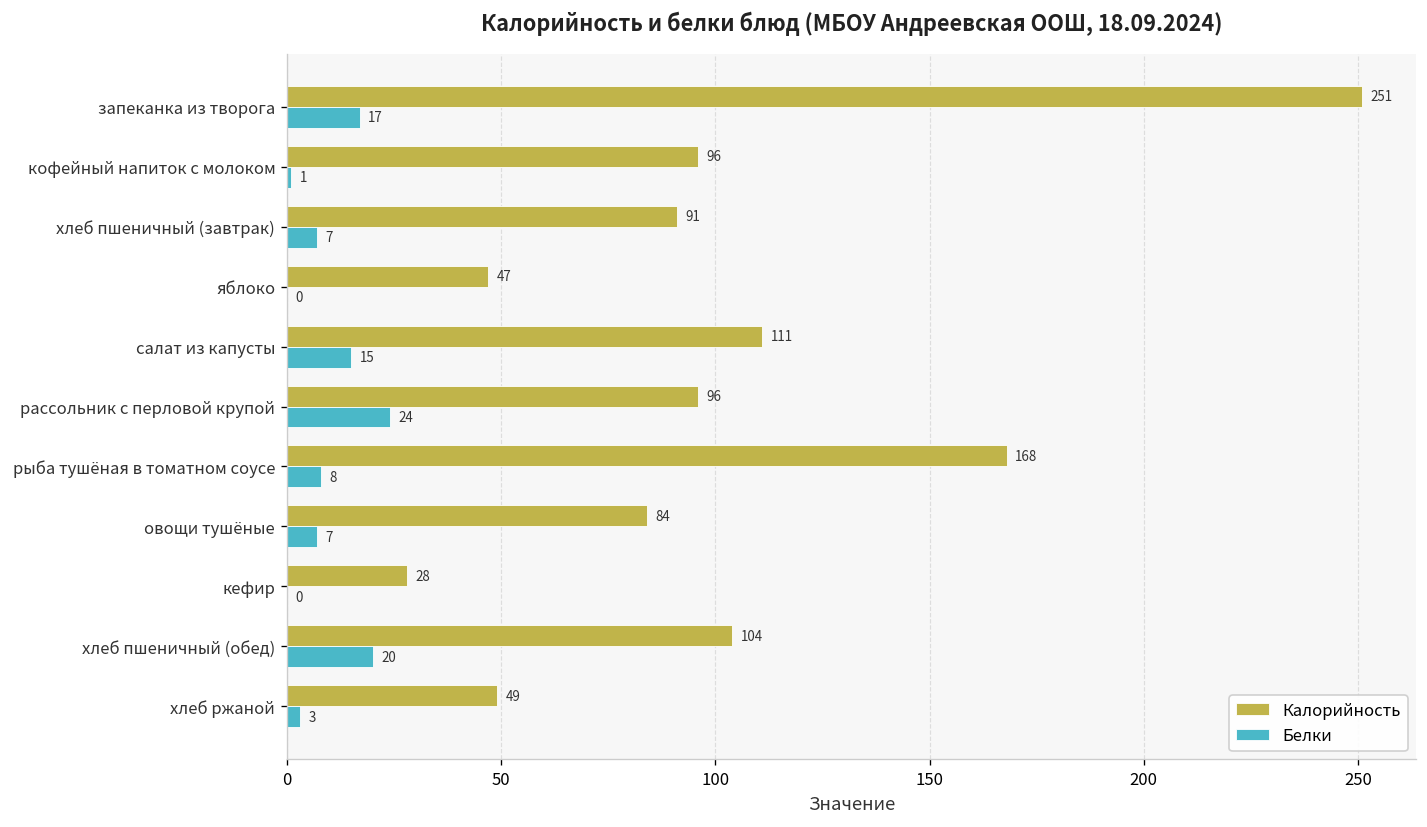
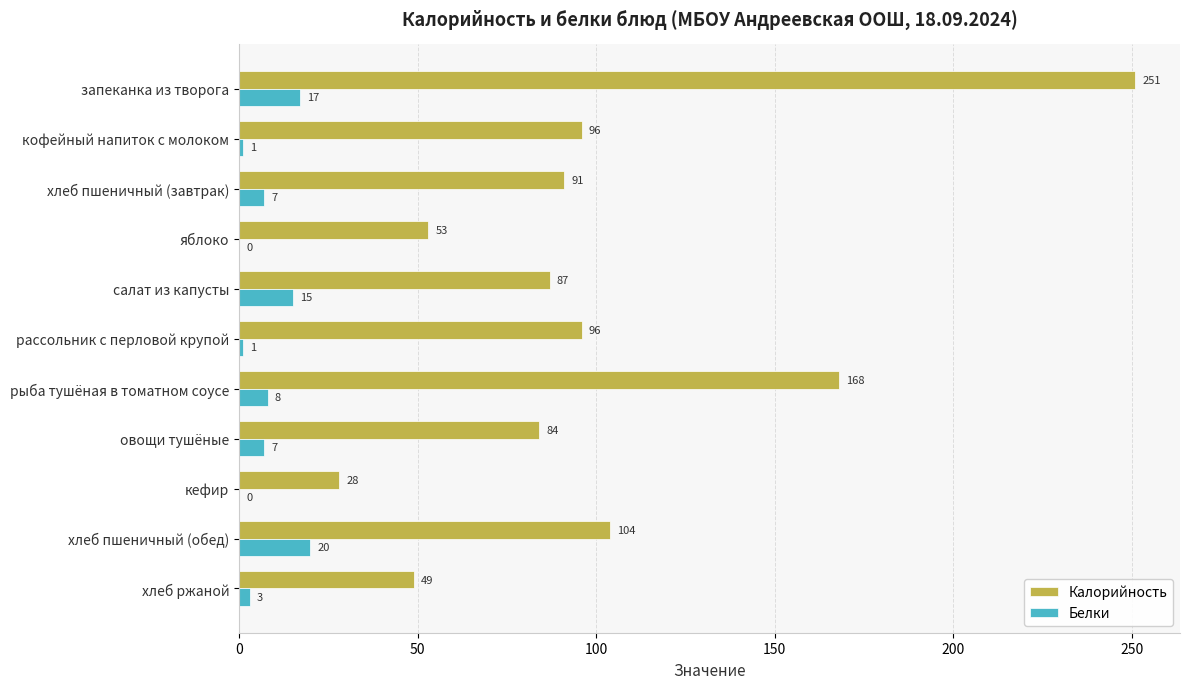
Калорийность, яблоко: 47 -> 53
Калорийность, салат из капусты: 111 -> 87
Белки, рассольник с перловой крупой: 24 -> 1
